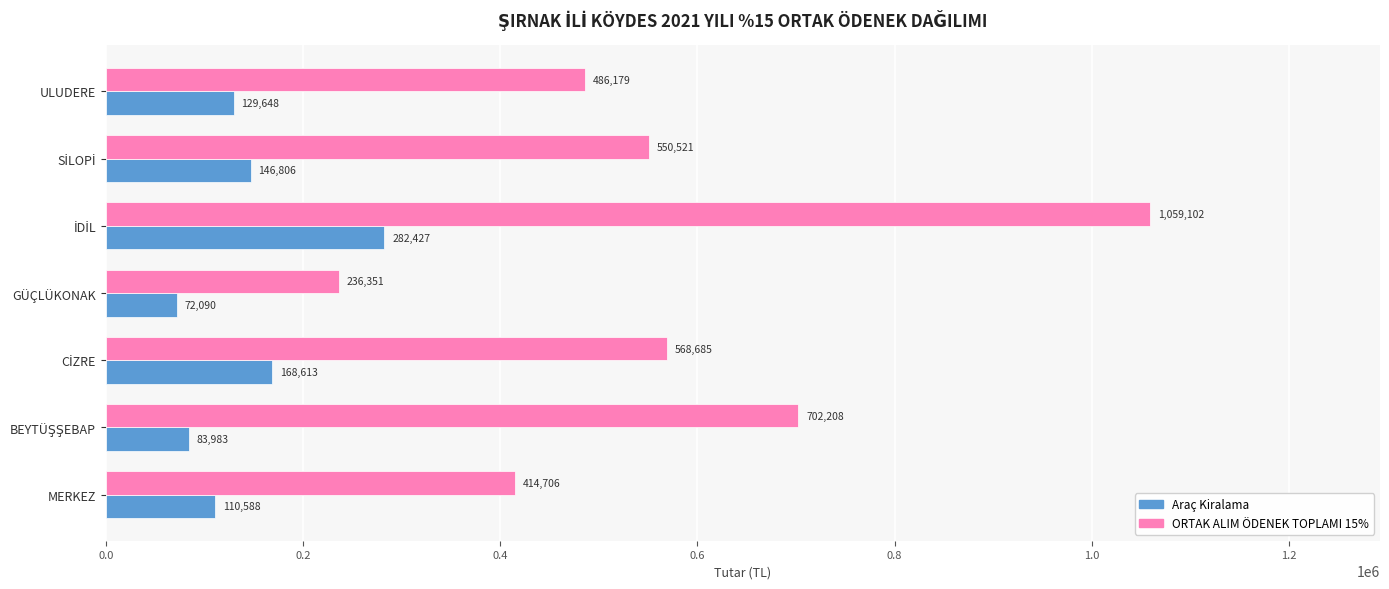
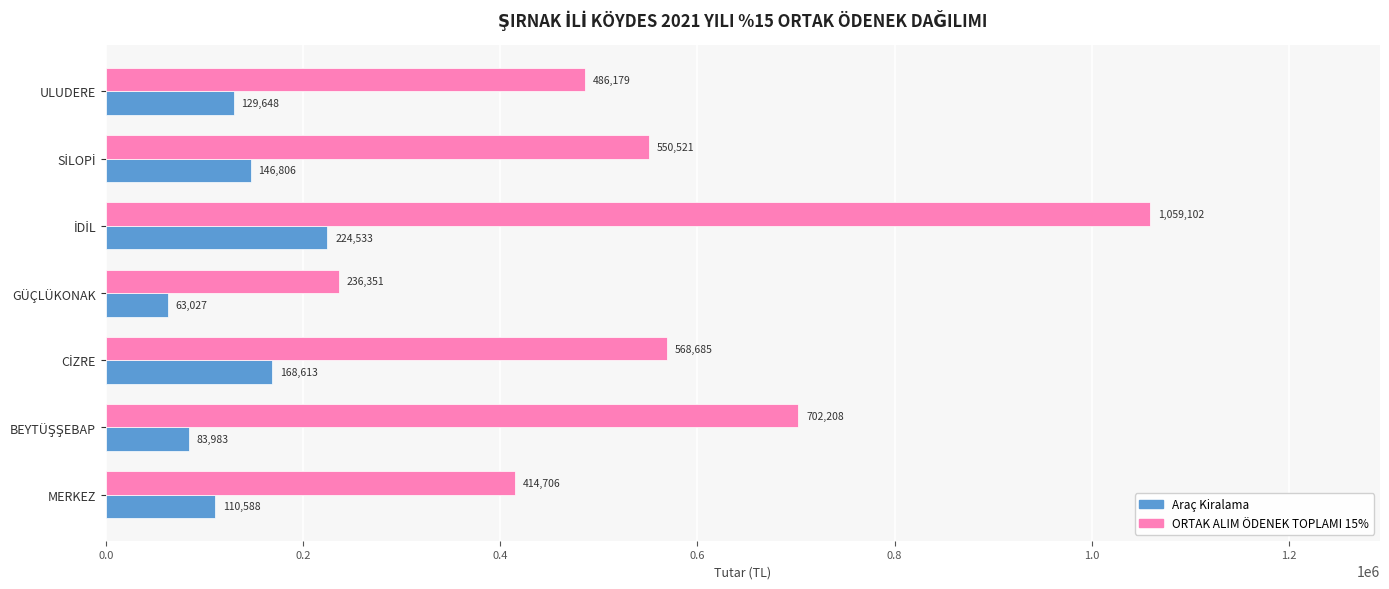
Araç Kiralama, İDİL: 282,427 -> 224,533
Araç Kiralama, GÜÇLÜKONAK: 72,090 -> 63,027
